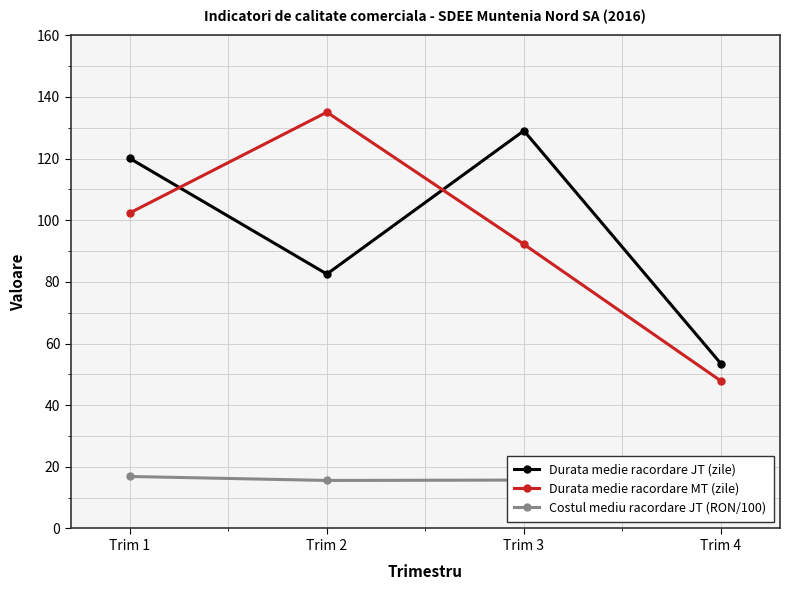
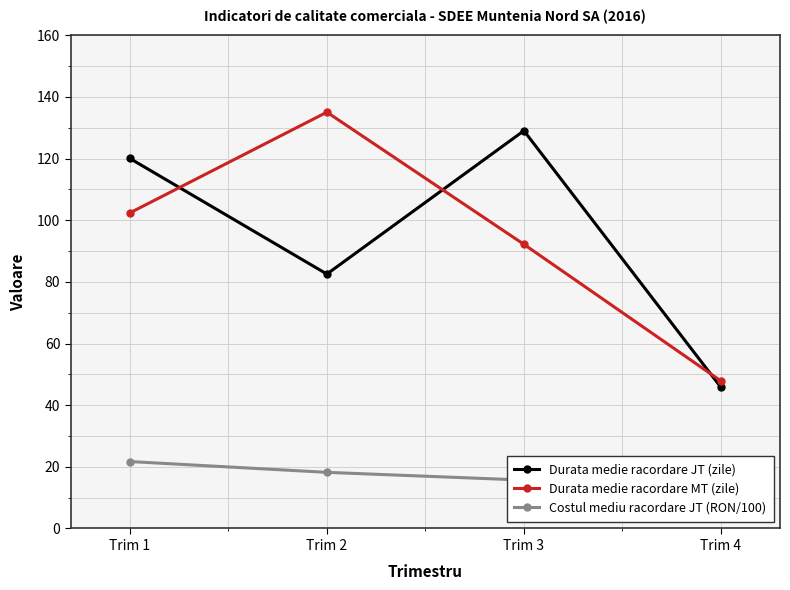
Costul mediu racordare JT (RON/100), Trim 1: 17 -> 22
Costul mediu racordare JT (RON/100), Trim 2: 16 -> 18
Durata medie racordare JT (zile), Trim 4: 53 -> 46
